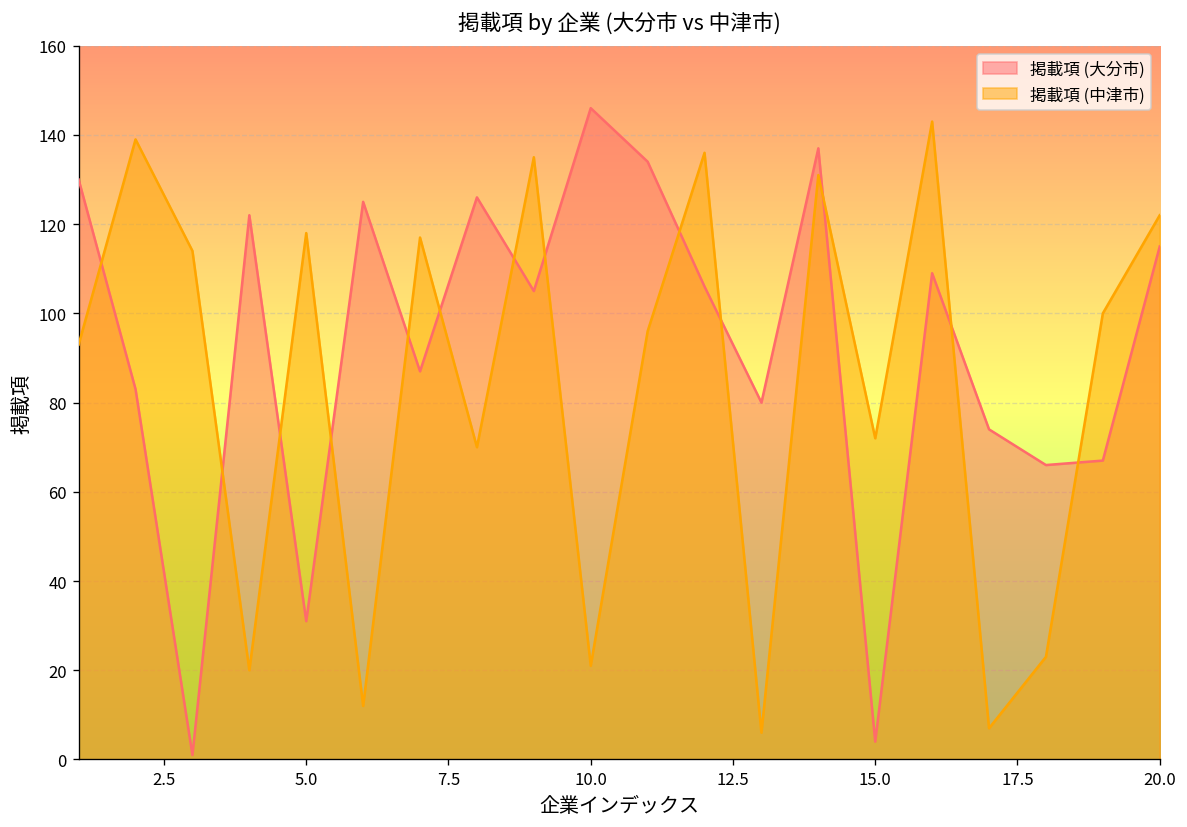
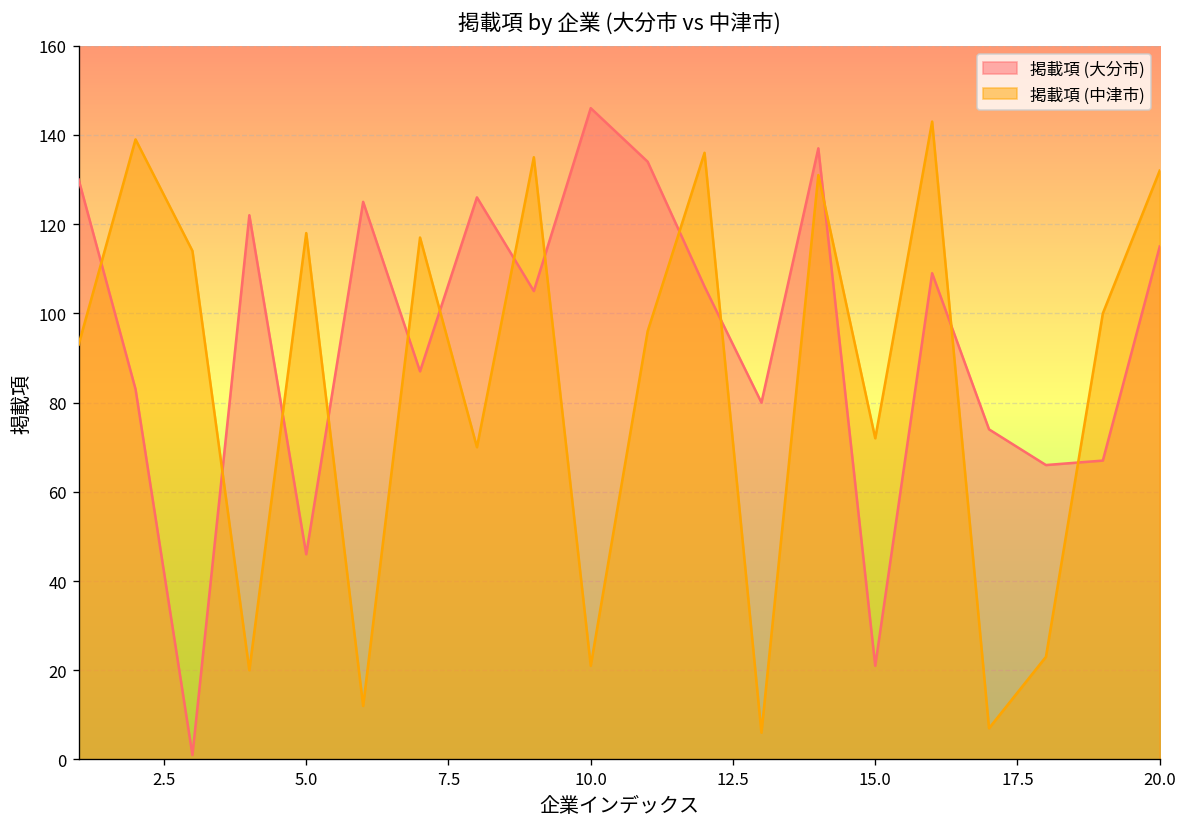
掲載項 (大分市), 5.0: 31 -> 46
掲載項 (大分市), 15.0: 4 -> 21
掲載項 (中津市), 20.0: 122 -> 132
